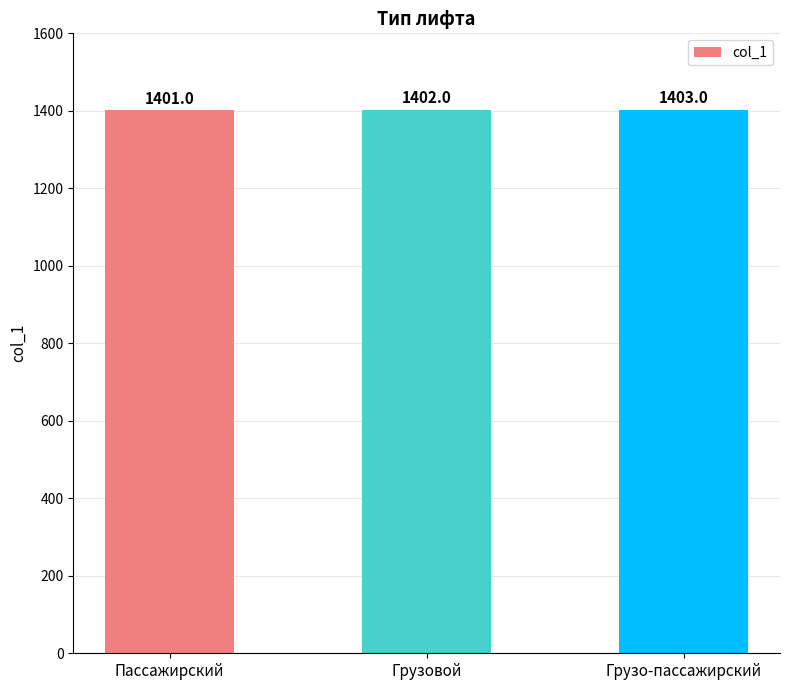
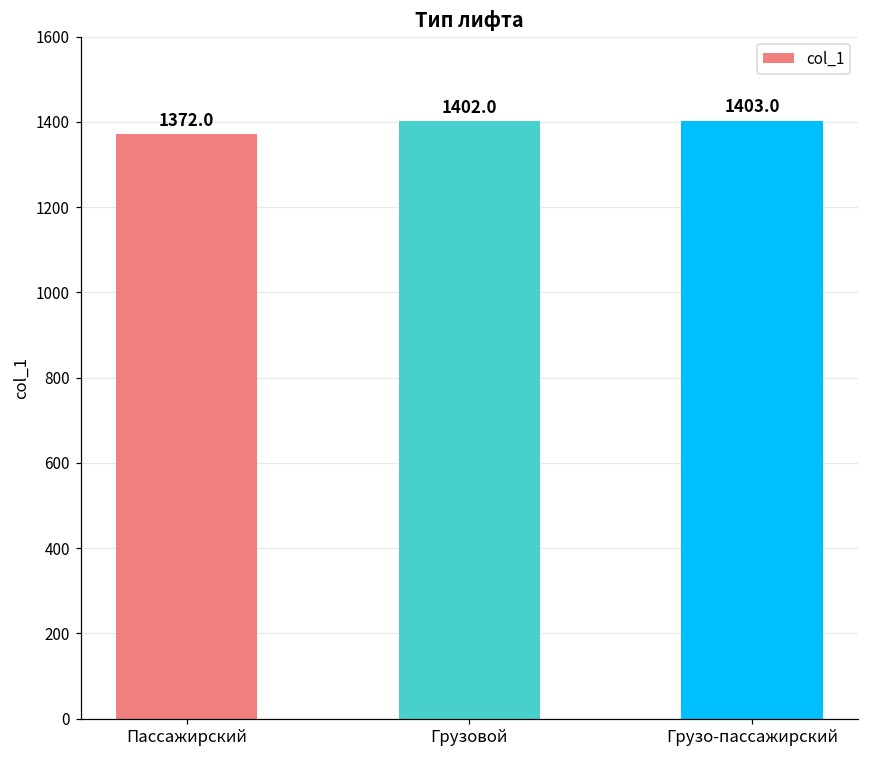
Пассажирский: 1401.0 -> 1372.0
